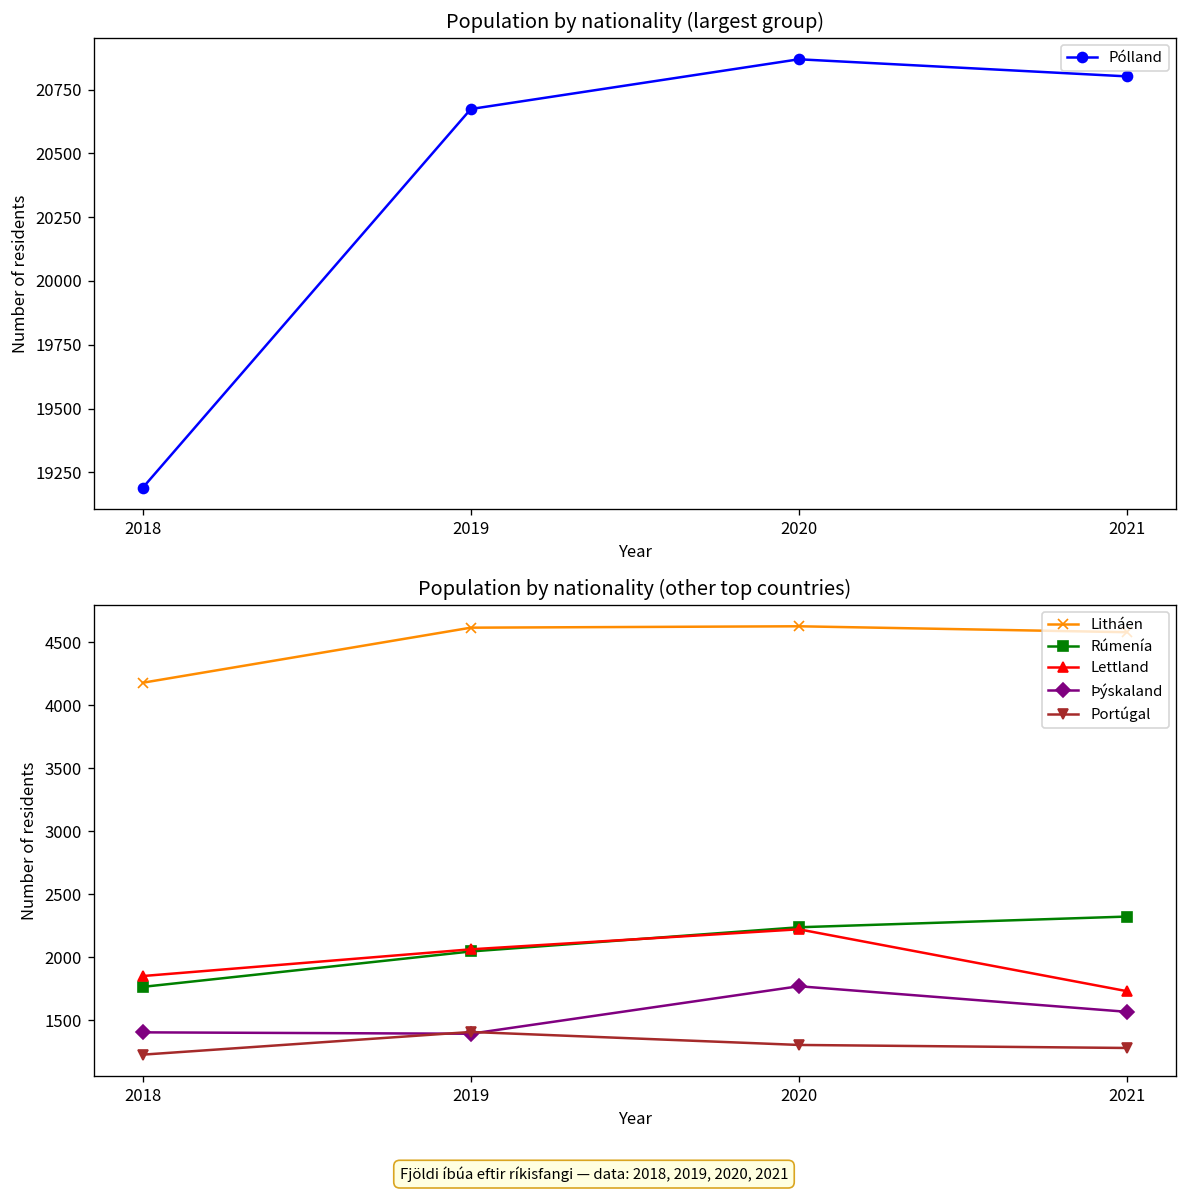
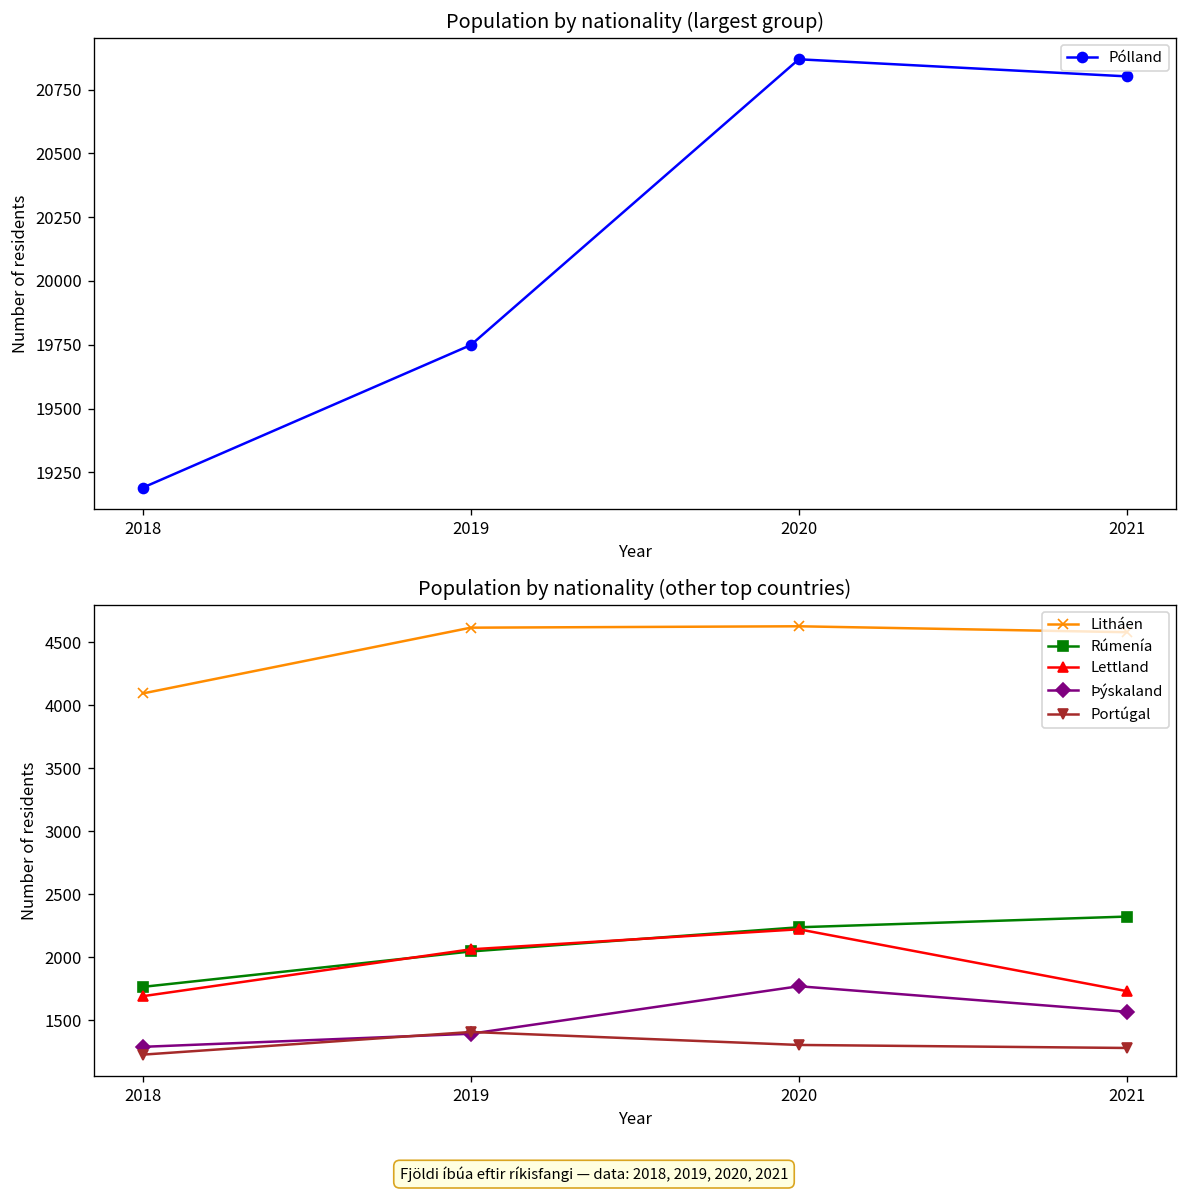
Population by nationality (largest group), 2019: 20670 -> 19750
Population by nationality (other top countries), Litháen, 2018: 4180 -> 4090
Population by nationality (other top countries), Lettland, 2018: 1850 -> 1690
Population by nationality (other top countries), Þýskaland, 2018: 1400 -> 1290
